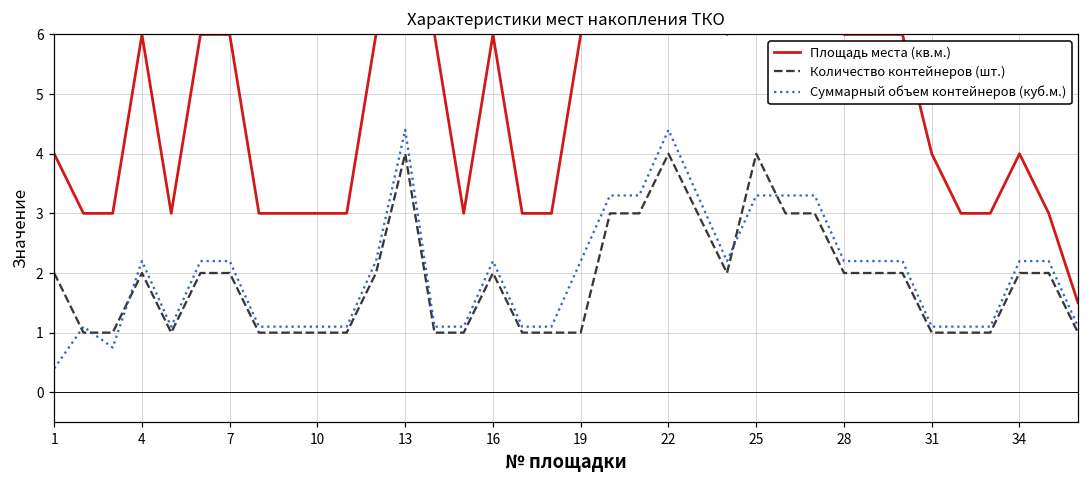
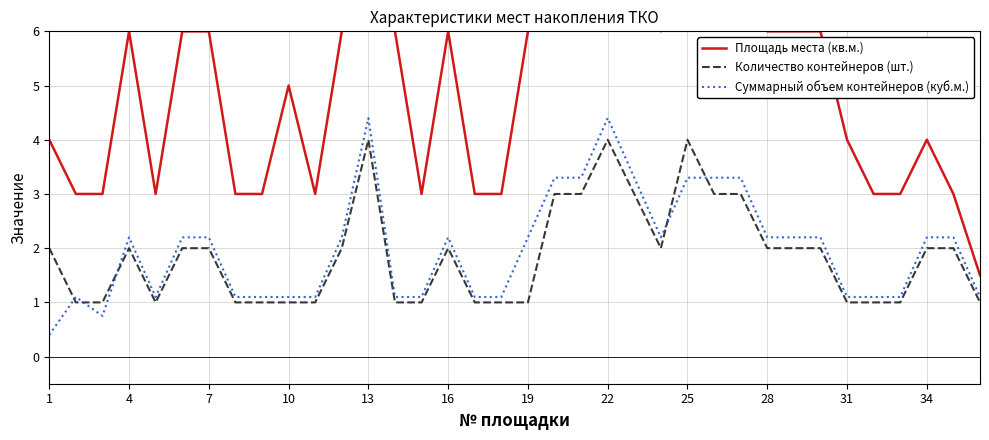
Площадь места (кв.м.), 10: 3 -> 5
